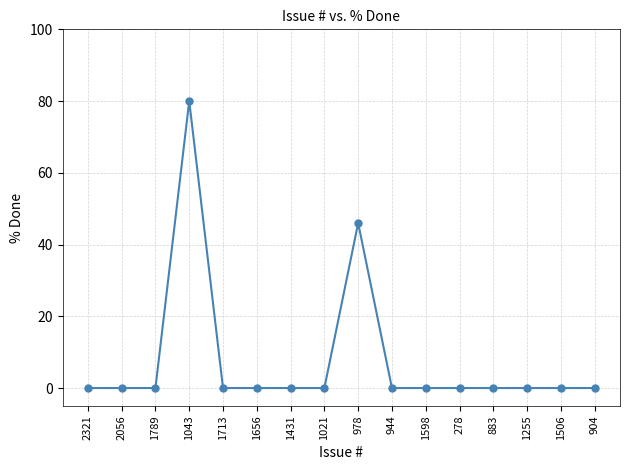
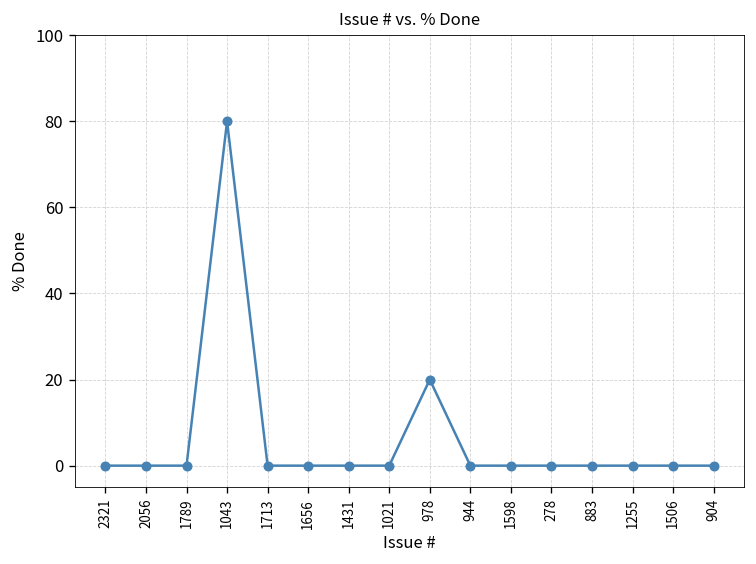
978: 46 -> 20
